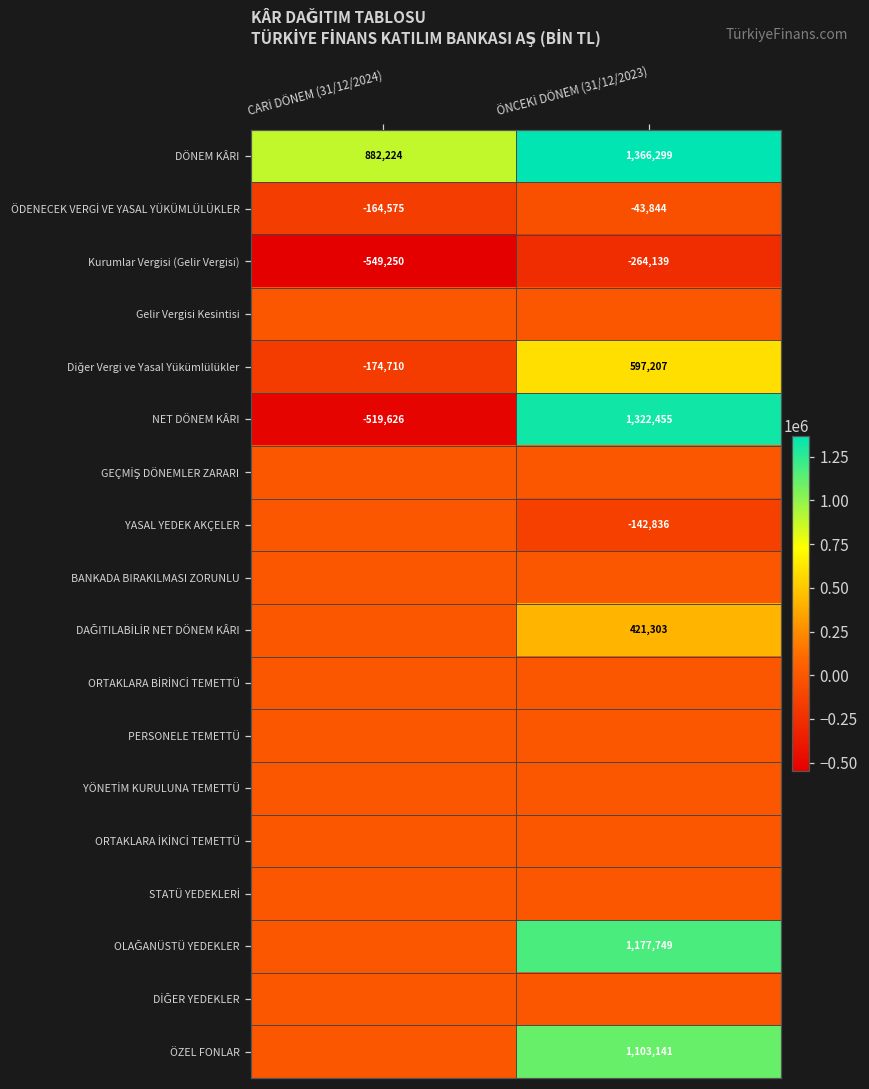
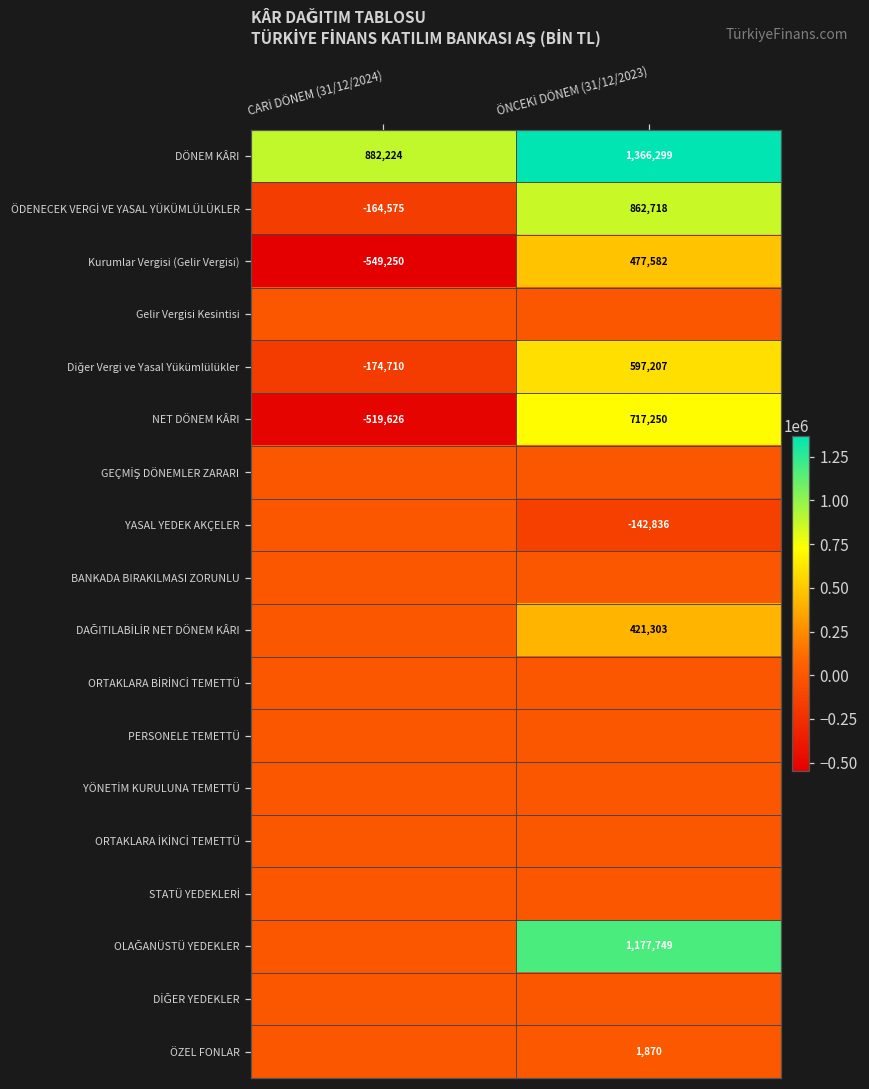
ÖDENECEK VERGİ VE YASAL YÜKÜMLÜLÜKLER, ÖNCEKİ DÖNEM (31/12/2023): -43,844 -> 862,718
Kurumlar Vergisi (Gelir Vergisi), ÖNCEKİ DÖNEM (31/12/2023): -264,139 -> 477,582
NET DÖNEM KÂRI, ÖNCEKİ DÖNEM (31/12/2023): 1,322,455 -> 717,250
ÖZEL FONLAR, ÖNCEKİ DÖNEM (31/12/2023): 1,103,141 -> 1,870
